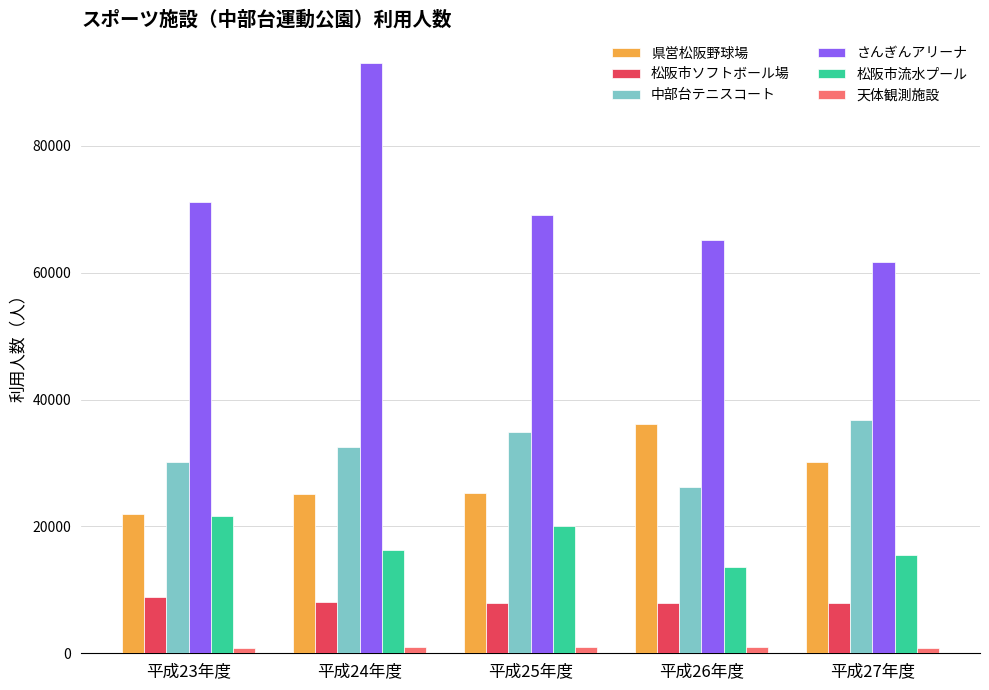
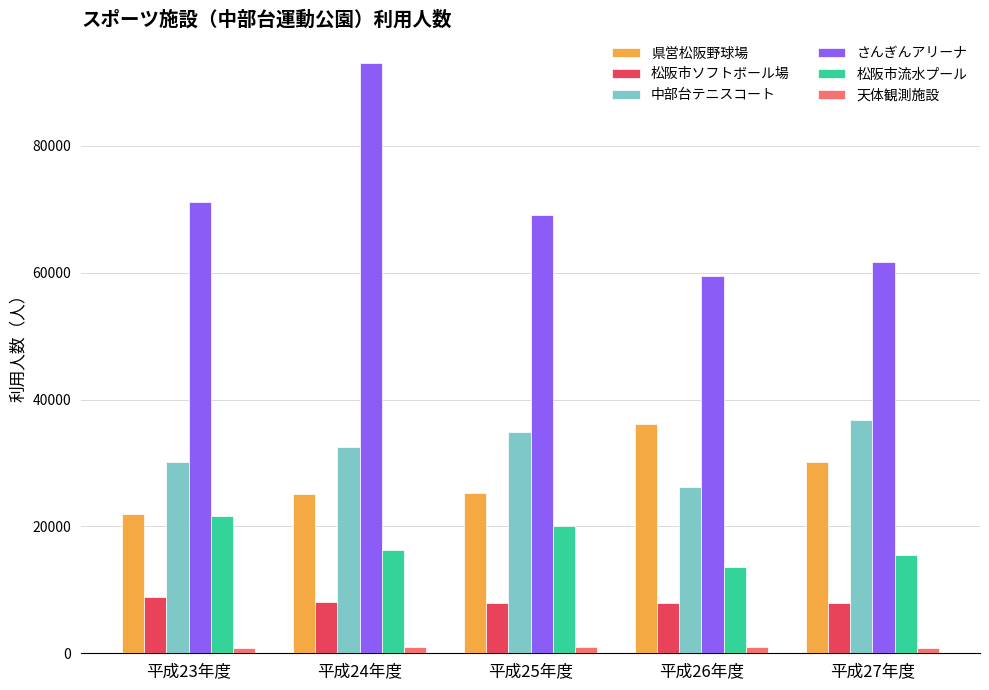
さんぎんアリーナ, 平成26年度: 65000 -> 59000
